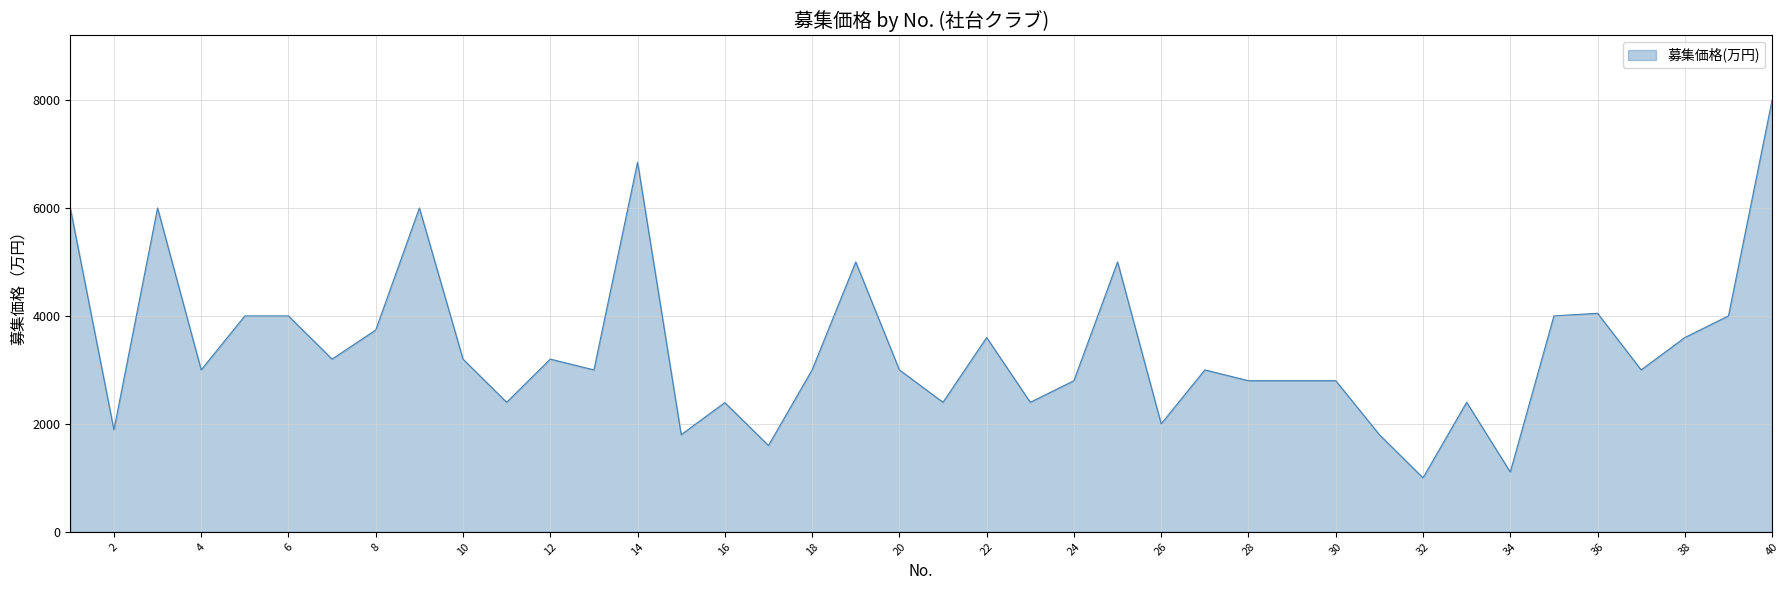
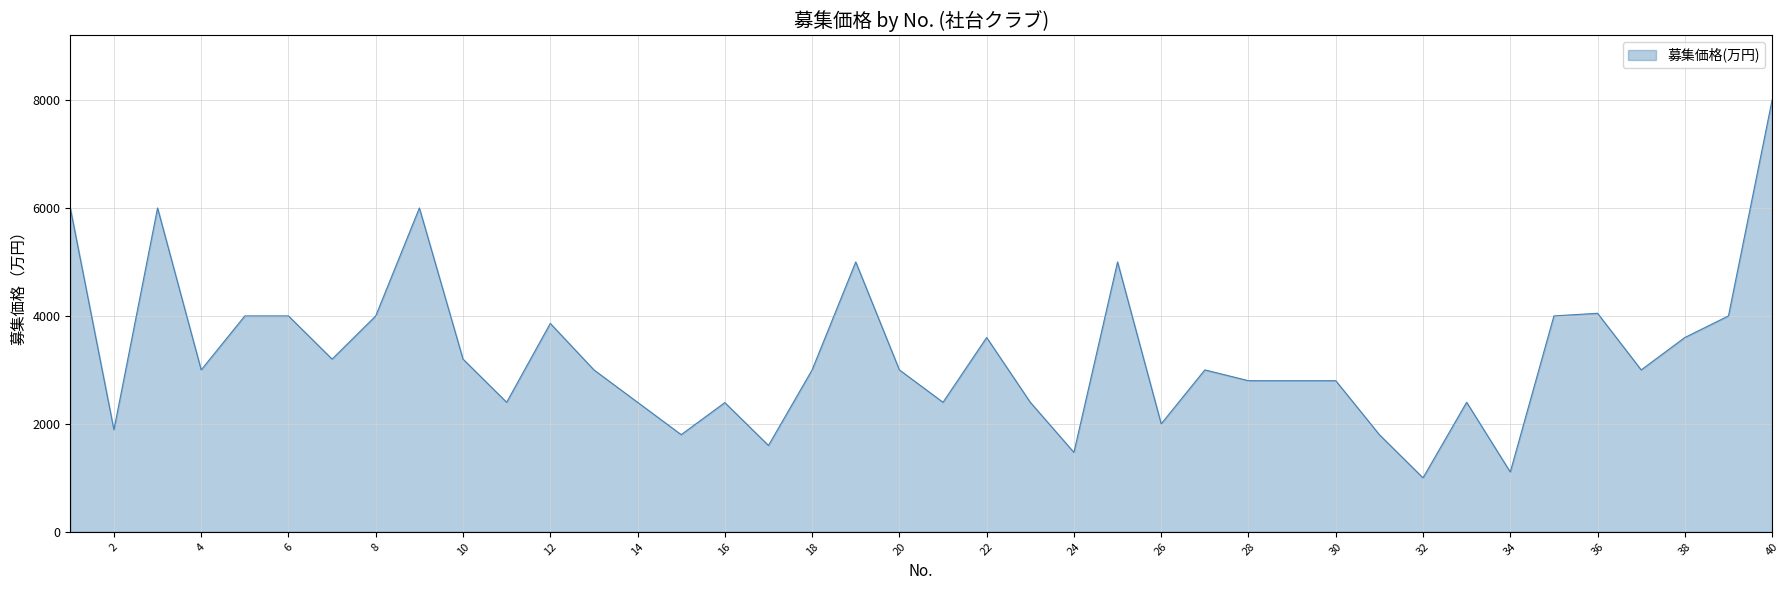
8: 3700 -> 4000
12: 3200 -> 3900
14: 6800 -> 2400
24: 2800 -> 1500
